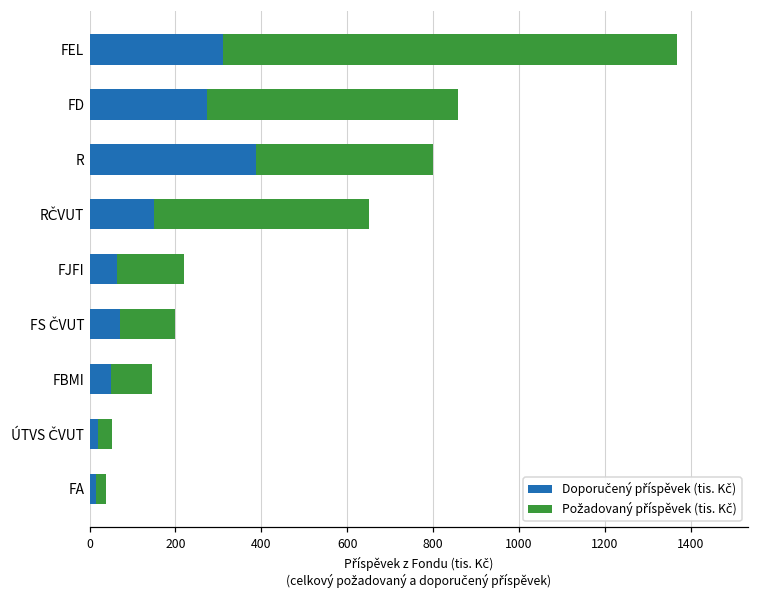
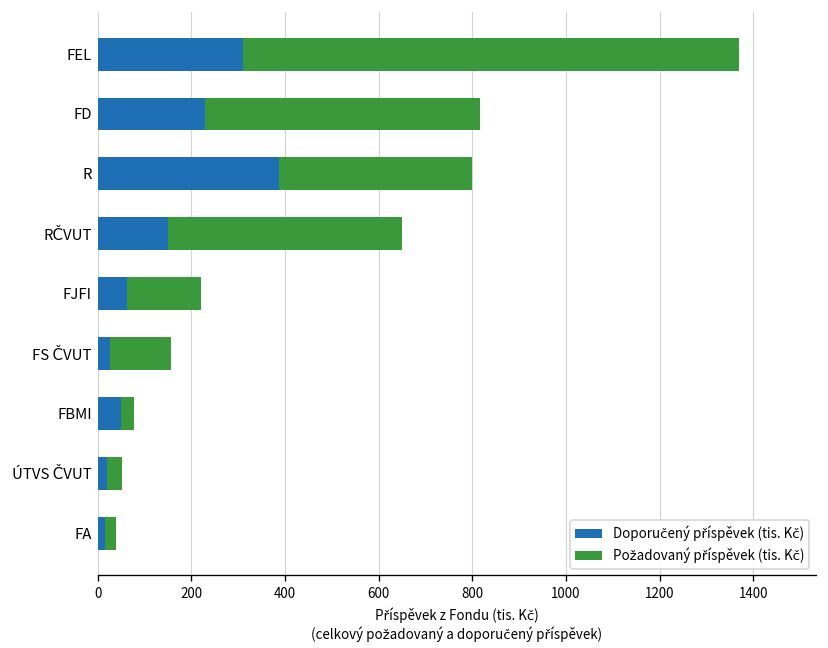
Doporučený příspěvek (tis. Kč), FD: 270 -> 230
Doporučený příspěvek (tis. Kč), FS ČVUT: 70 -> 30
Požadovaný příspěvek (tis. Kč), FBMI: 100 -> 30
